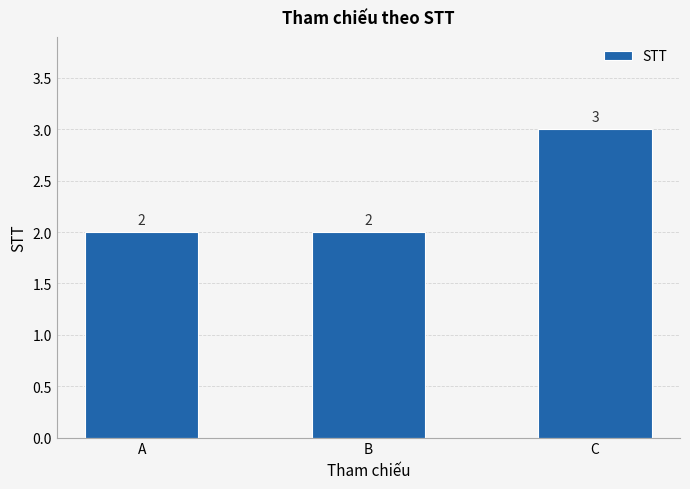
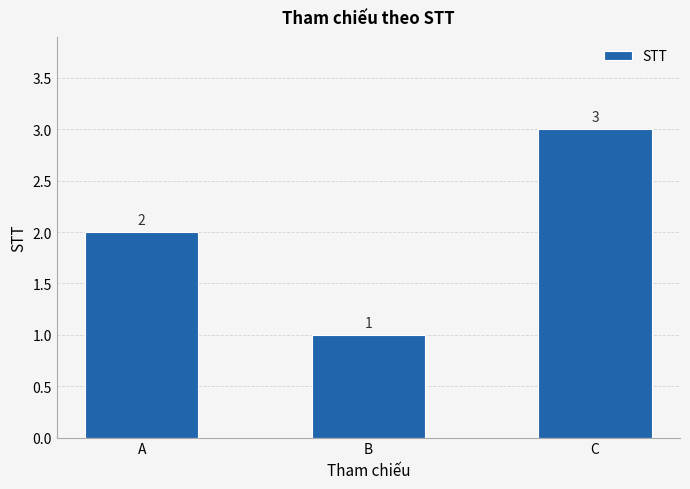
B: 2 -> 1
